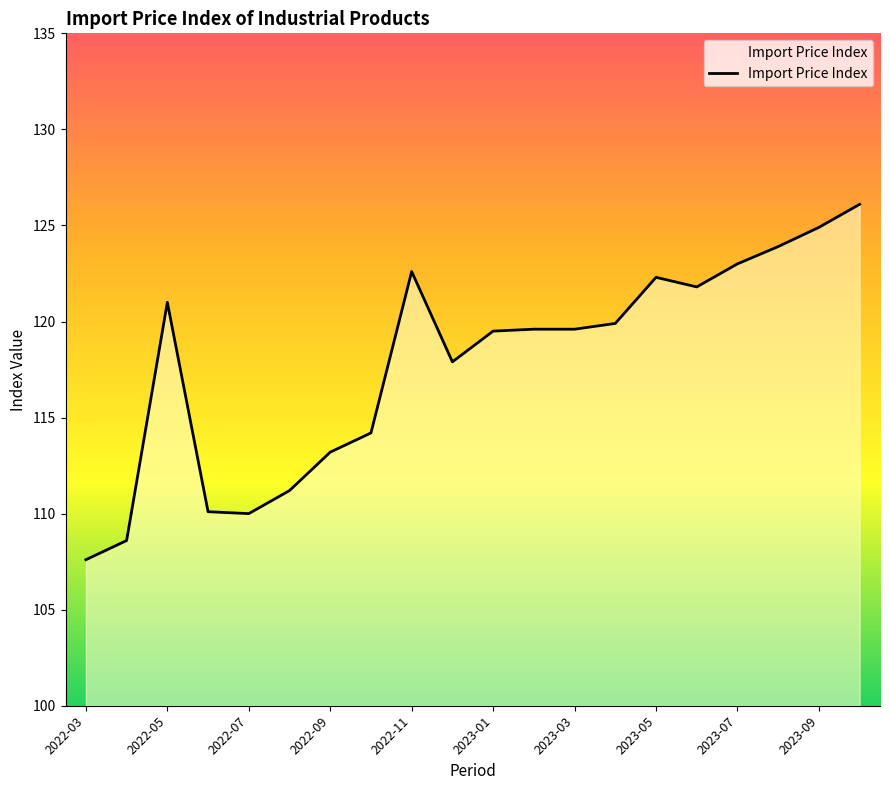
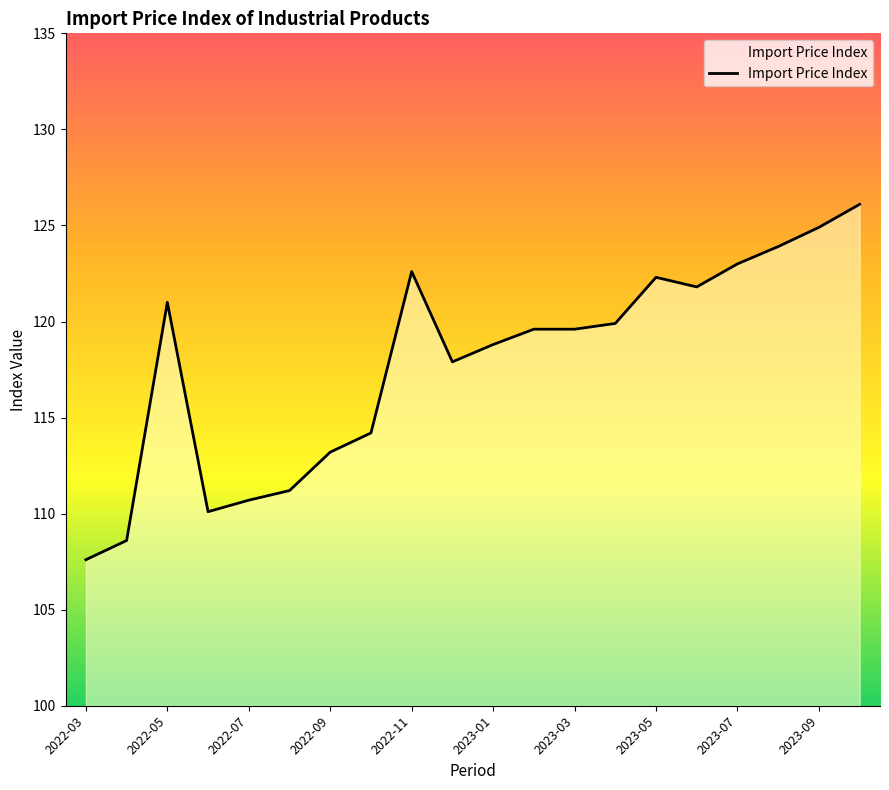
2022-07: 110.0 -> 110.7
2023-01: 119.5 -> 118.8
